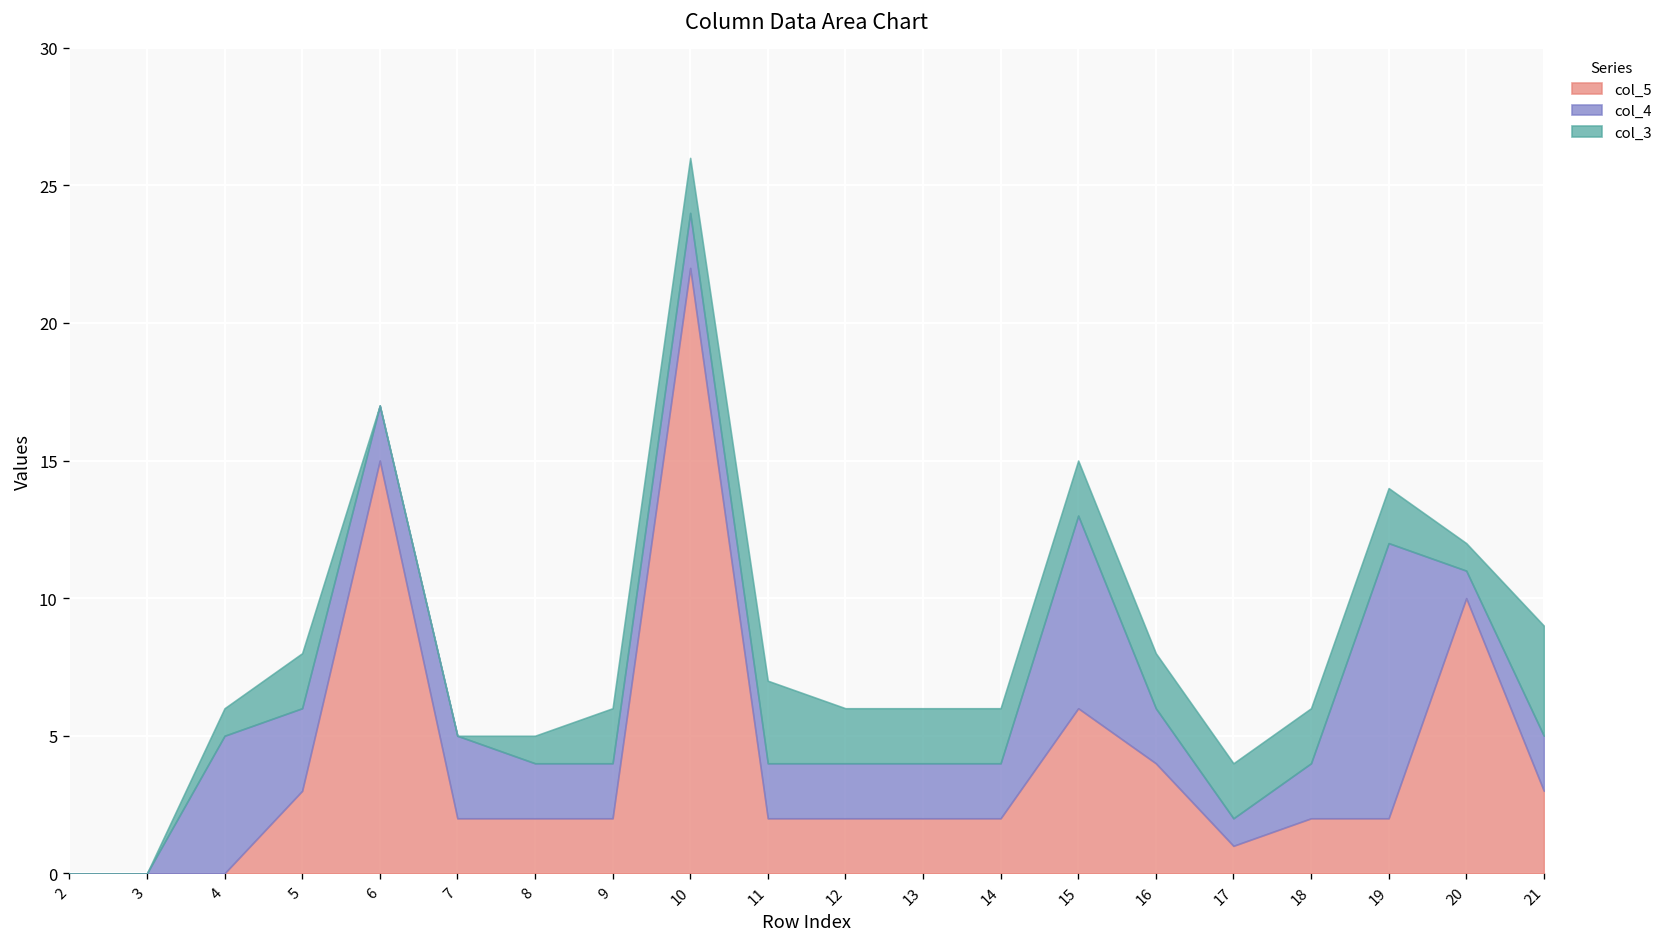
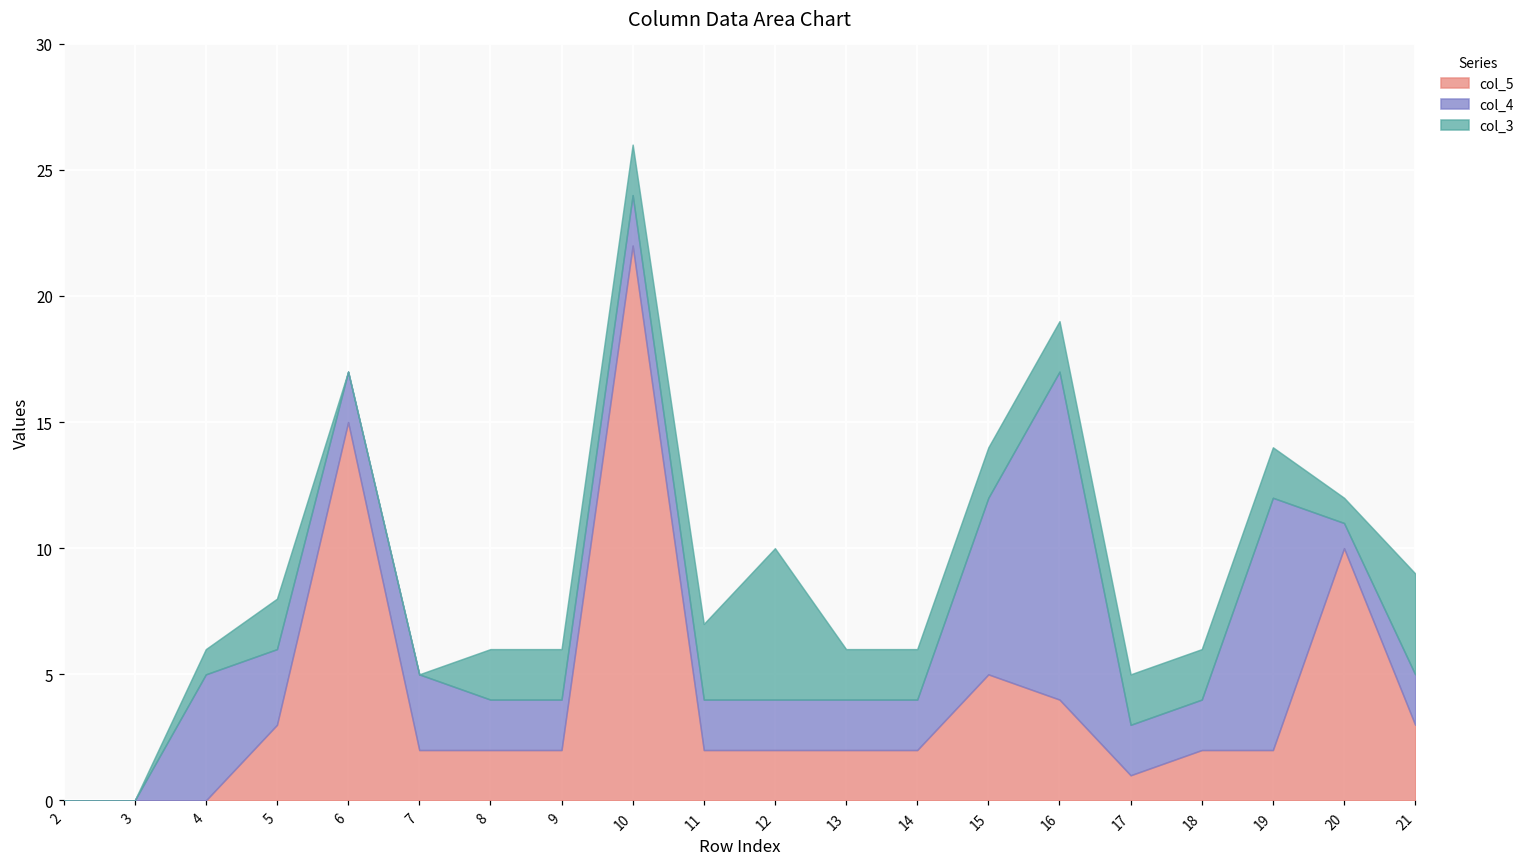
col_3, 8: 1 -> 2
col_3, 12: 2 -> 6
col_5, 15: 6 -> 5
col_4, 16: 2 -> 13
col_4, 17: 1 -> 2
